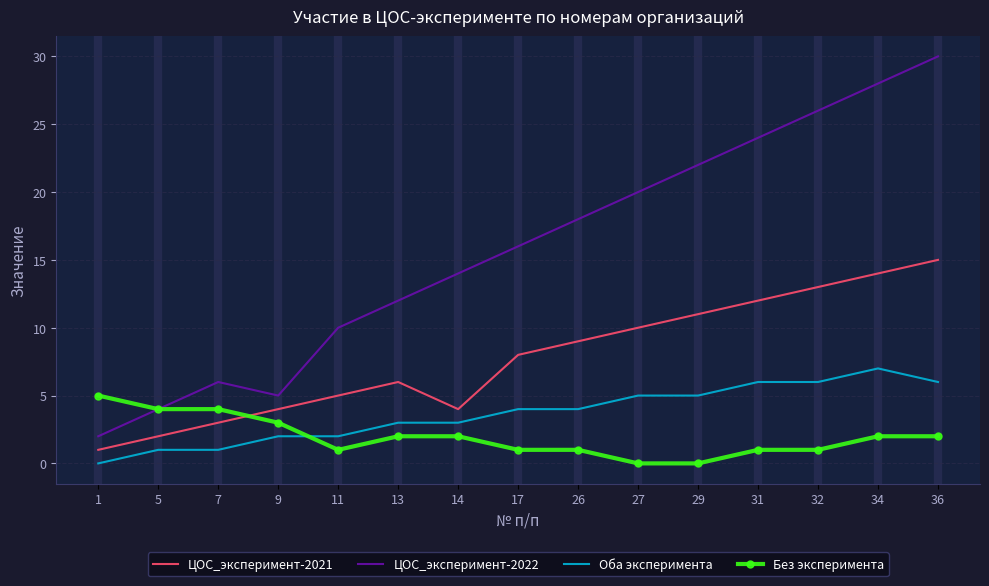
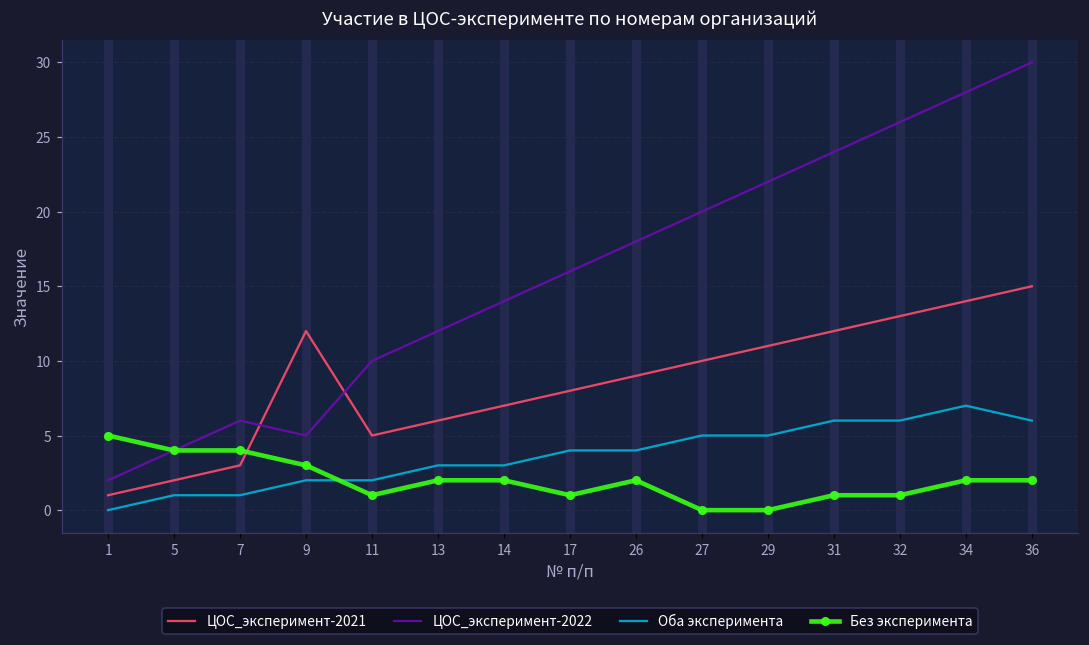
ЦОС_эксперимент-2021, 9: 4 -> 12
ЦОС_эксперимент-2021, 14: 4 -> 7
Без эксперимента, 26: 1 -> 2
